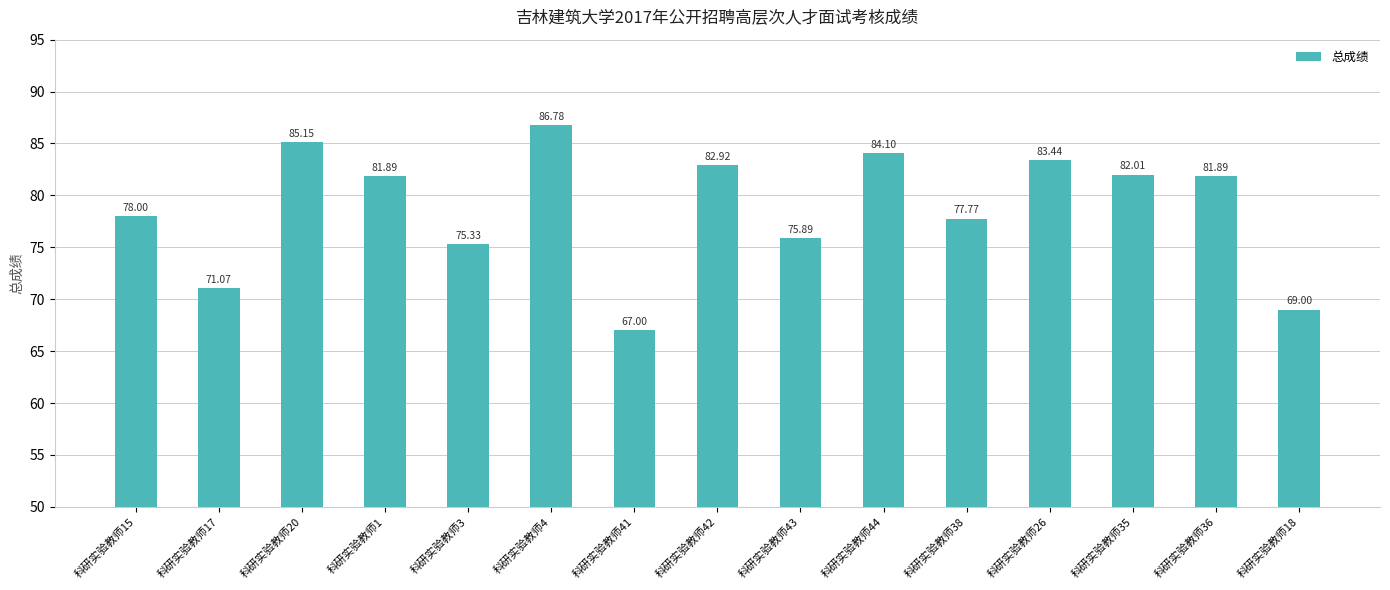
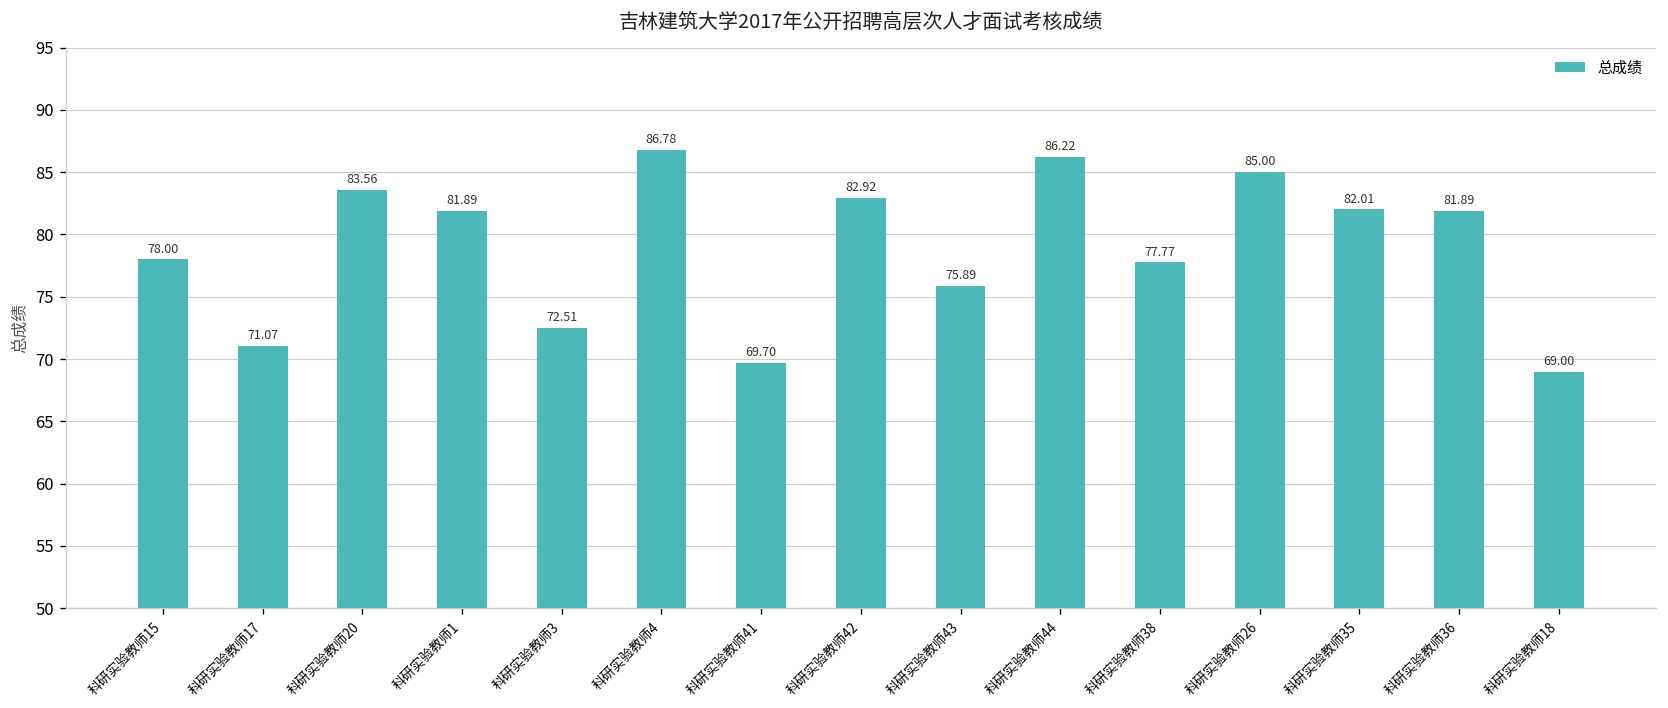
科研实验教师20: 85.15 -> 83.56
科研实验教师3: 75.33 -> 72.51
科研实验教师41: 67.00 -> 69.70
科研实验教师44: 84.10 -> 86.22
科研实验教师26: 83.44 -> 85.00
